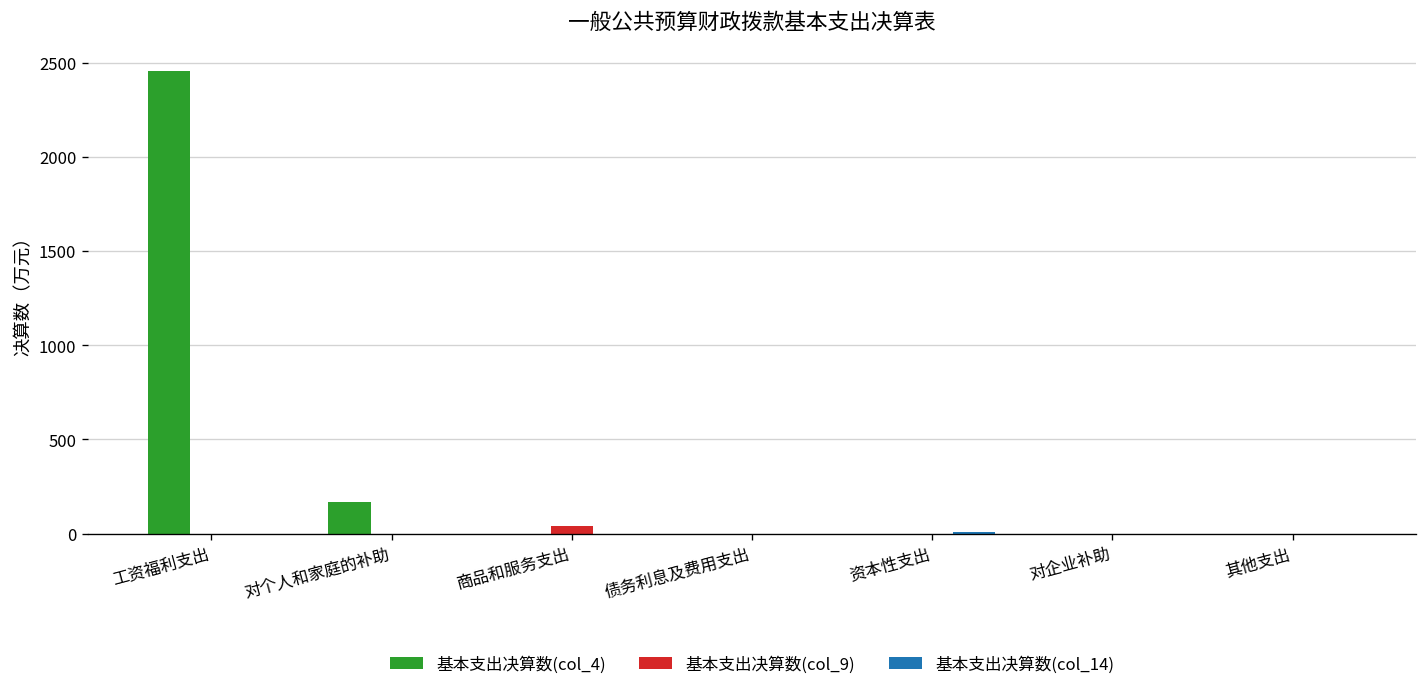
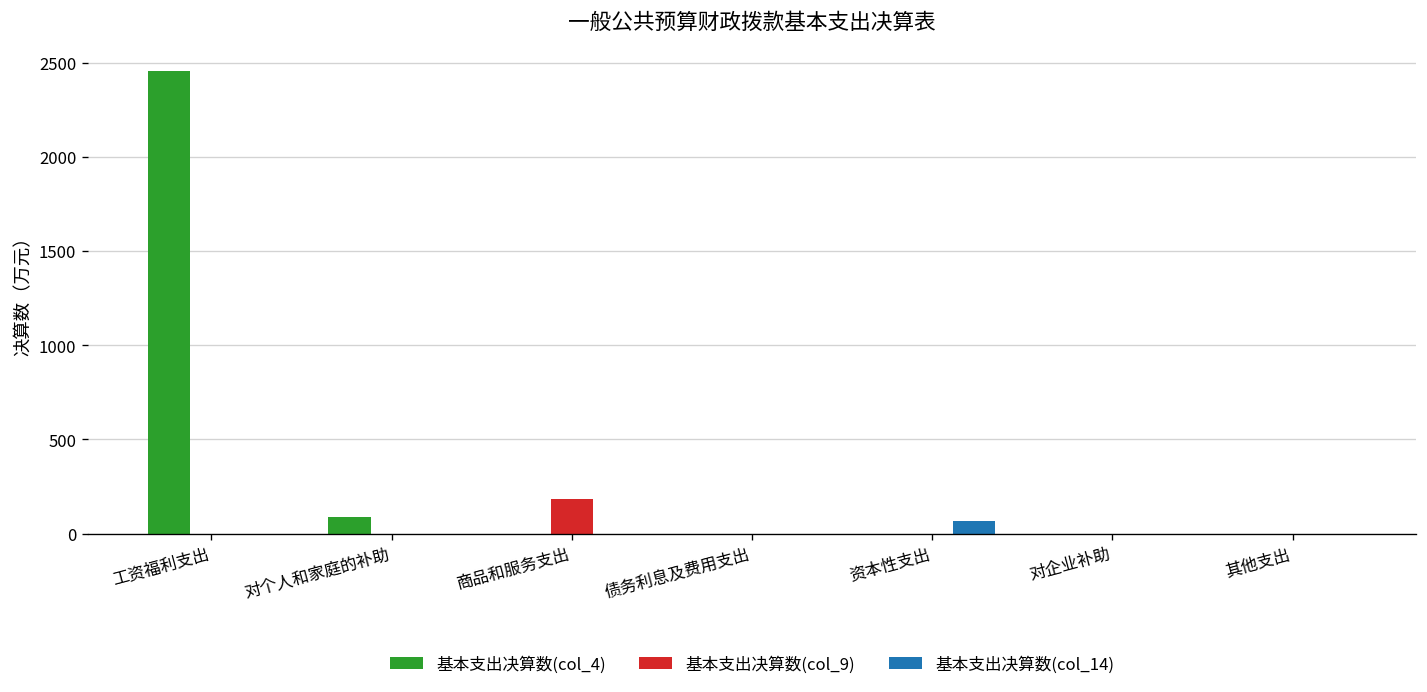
基本支出决算数(col_4), 对个人和家庭的补助: 170 -> 90
基本支出决算数(col_9), 商品和服务支出: 40 -> 180
基本支出决算数(col_14), 资本性支出: 10 -> 70
